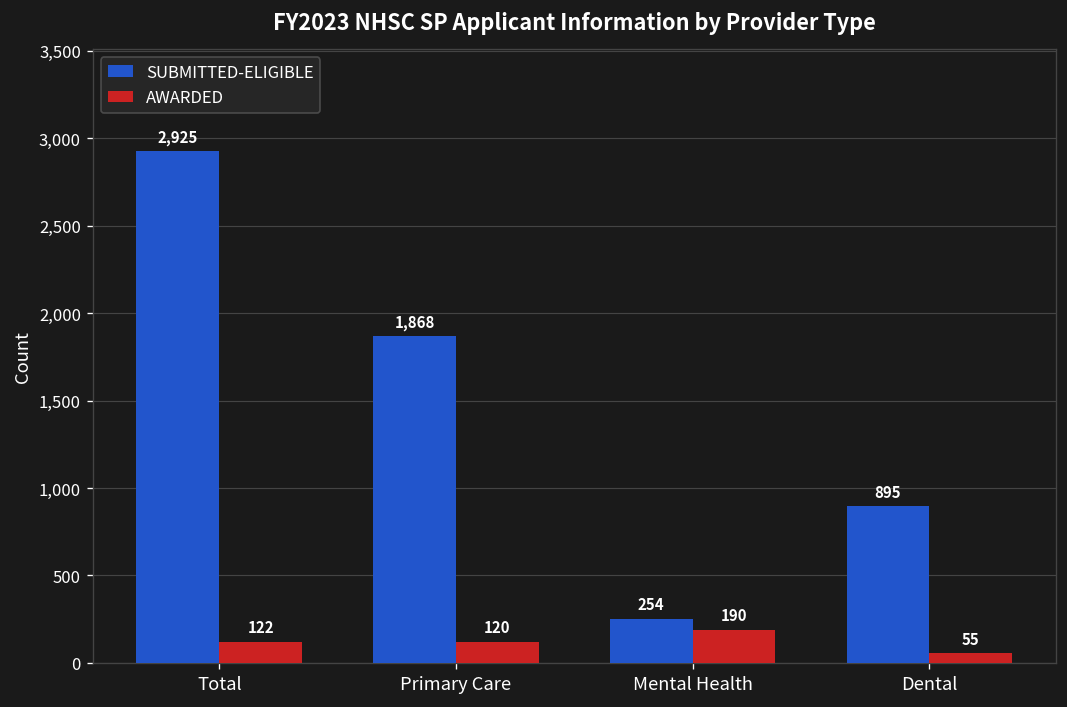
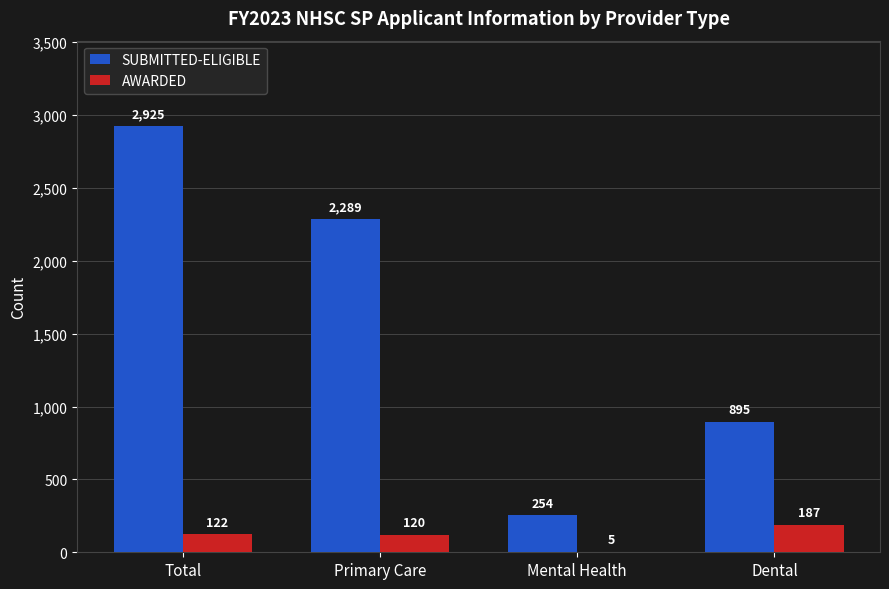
SUBMITTED-ELIGIBLE, Primary Care: 1,868 -> 2,289
AWARDED, Mental Health: 190 -> 5
AWARDED, Dental: 55 -> 187
